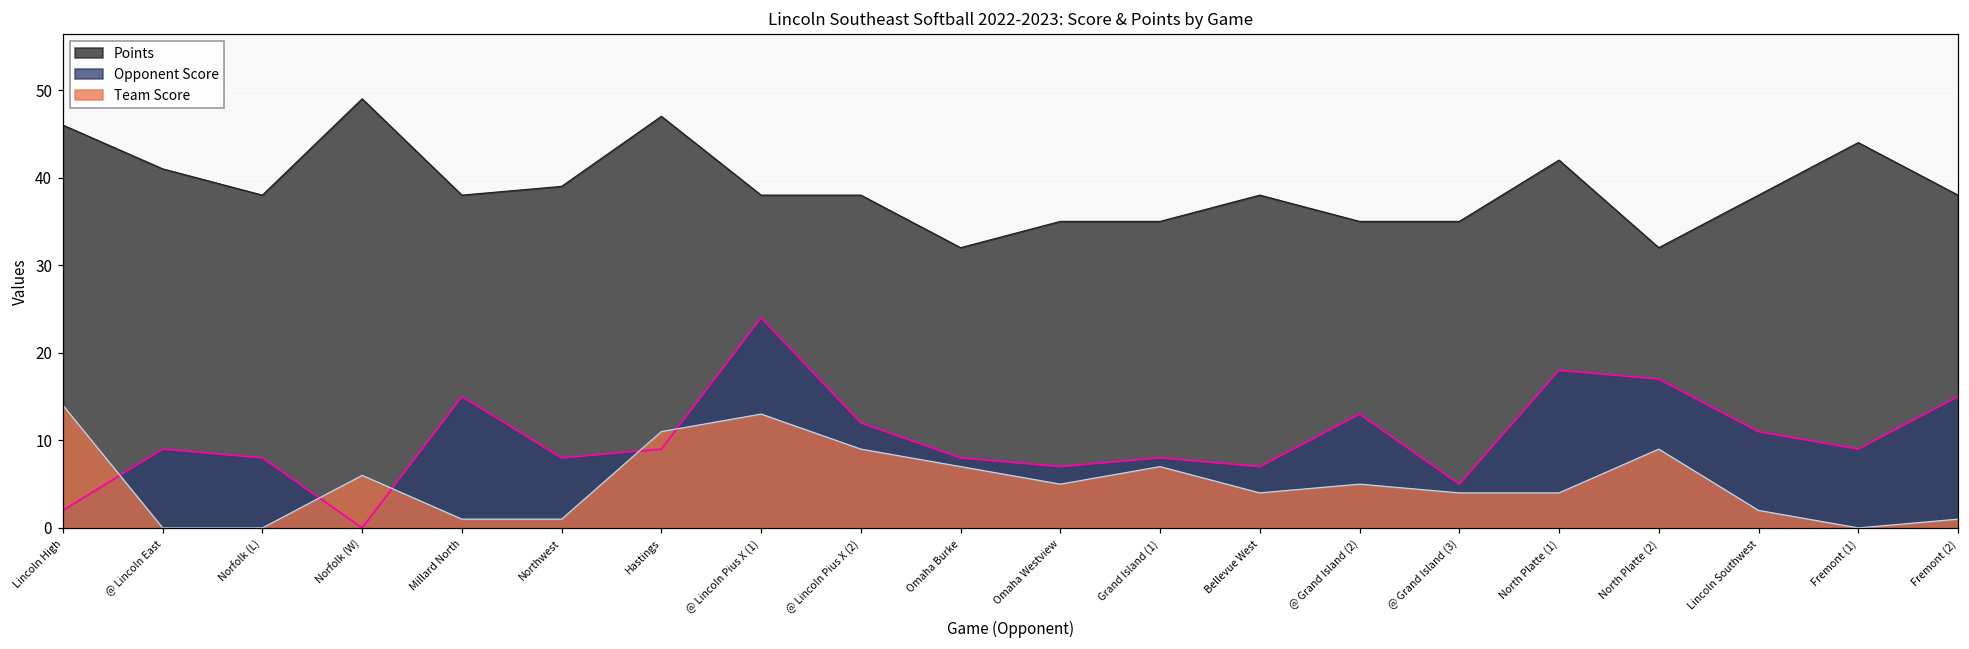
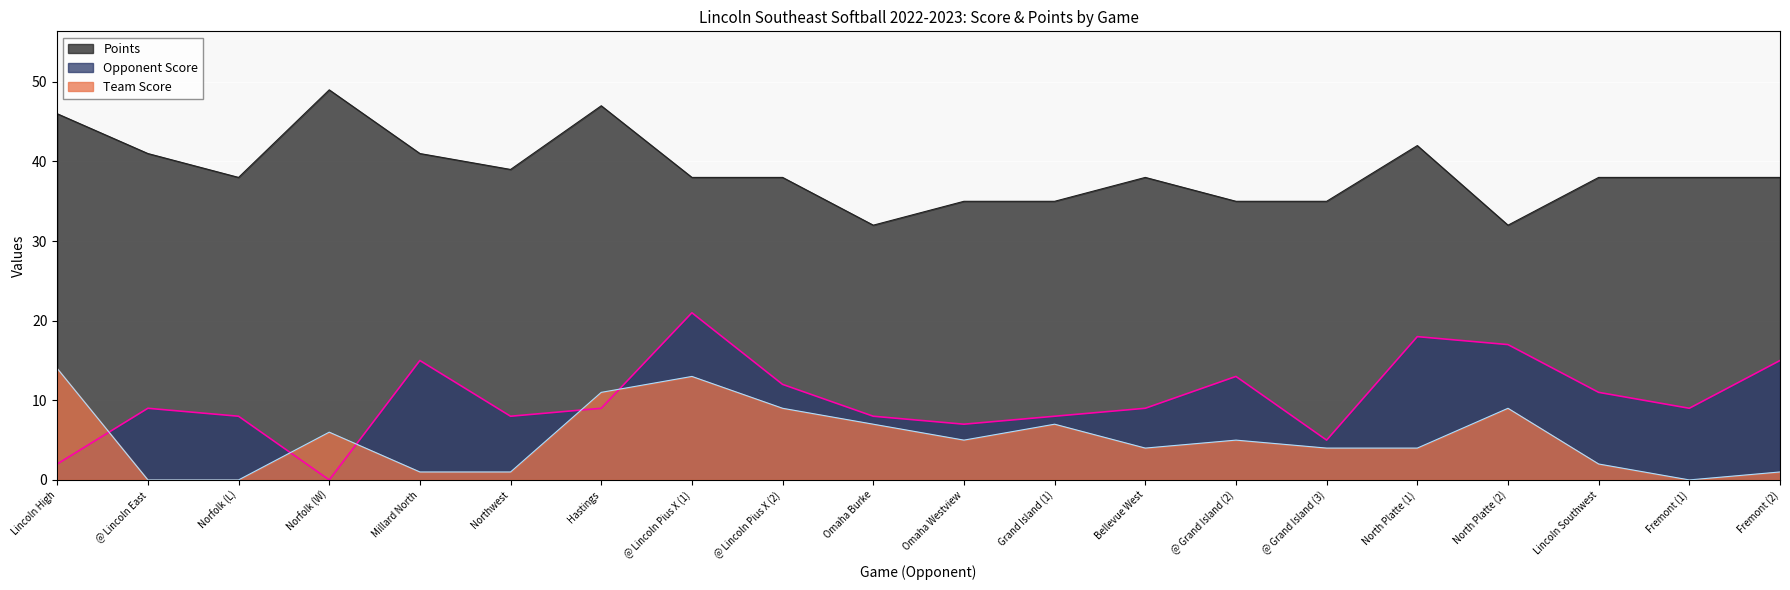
Points, Millard North: 38 -> 41
Opponent Score, @ Lincoln Pius X (1): 24 -> 21
Opponent Score, Bellevue West: 7 -> 9
Points, Fremont (1): 44 -> 38
